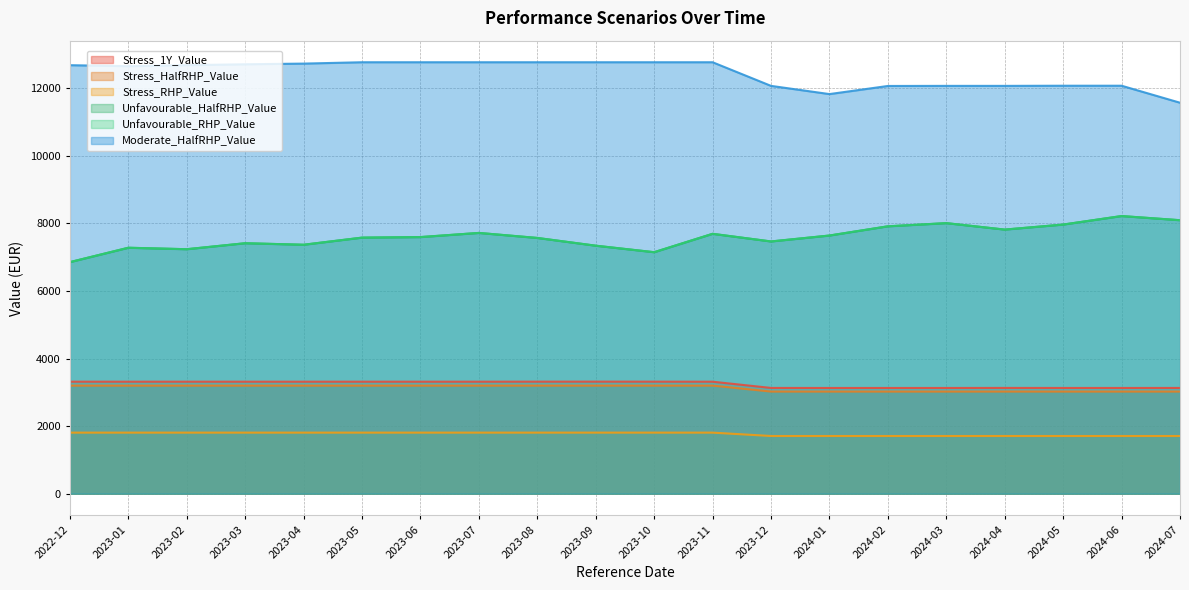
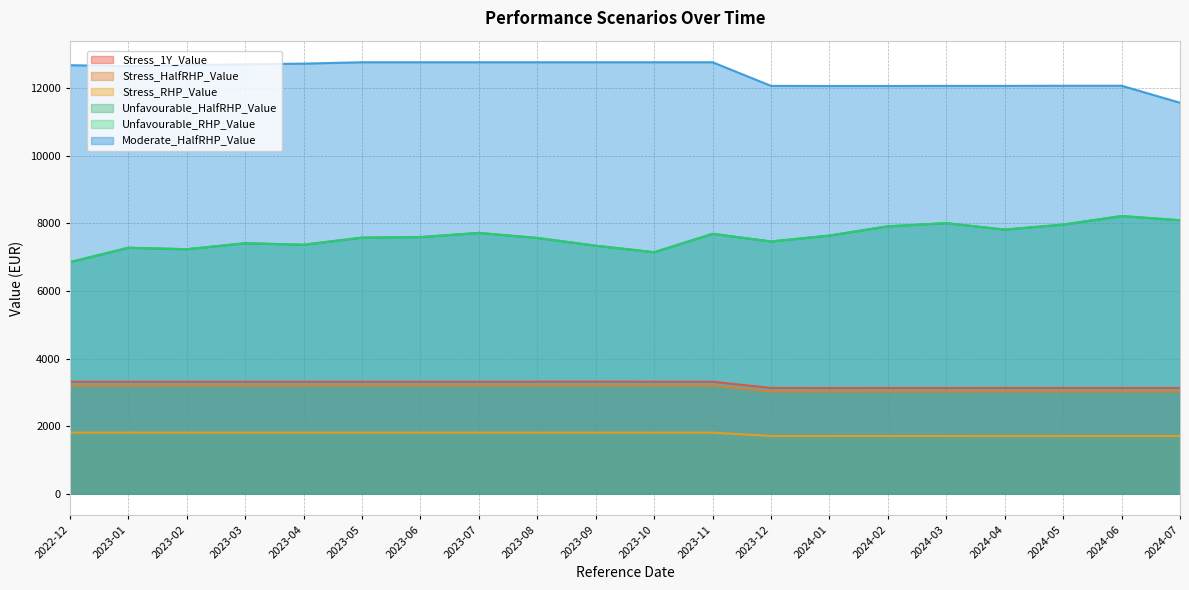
Moderate_HalfRHP_Value, 2024-01: 11800 -> 12100
